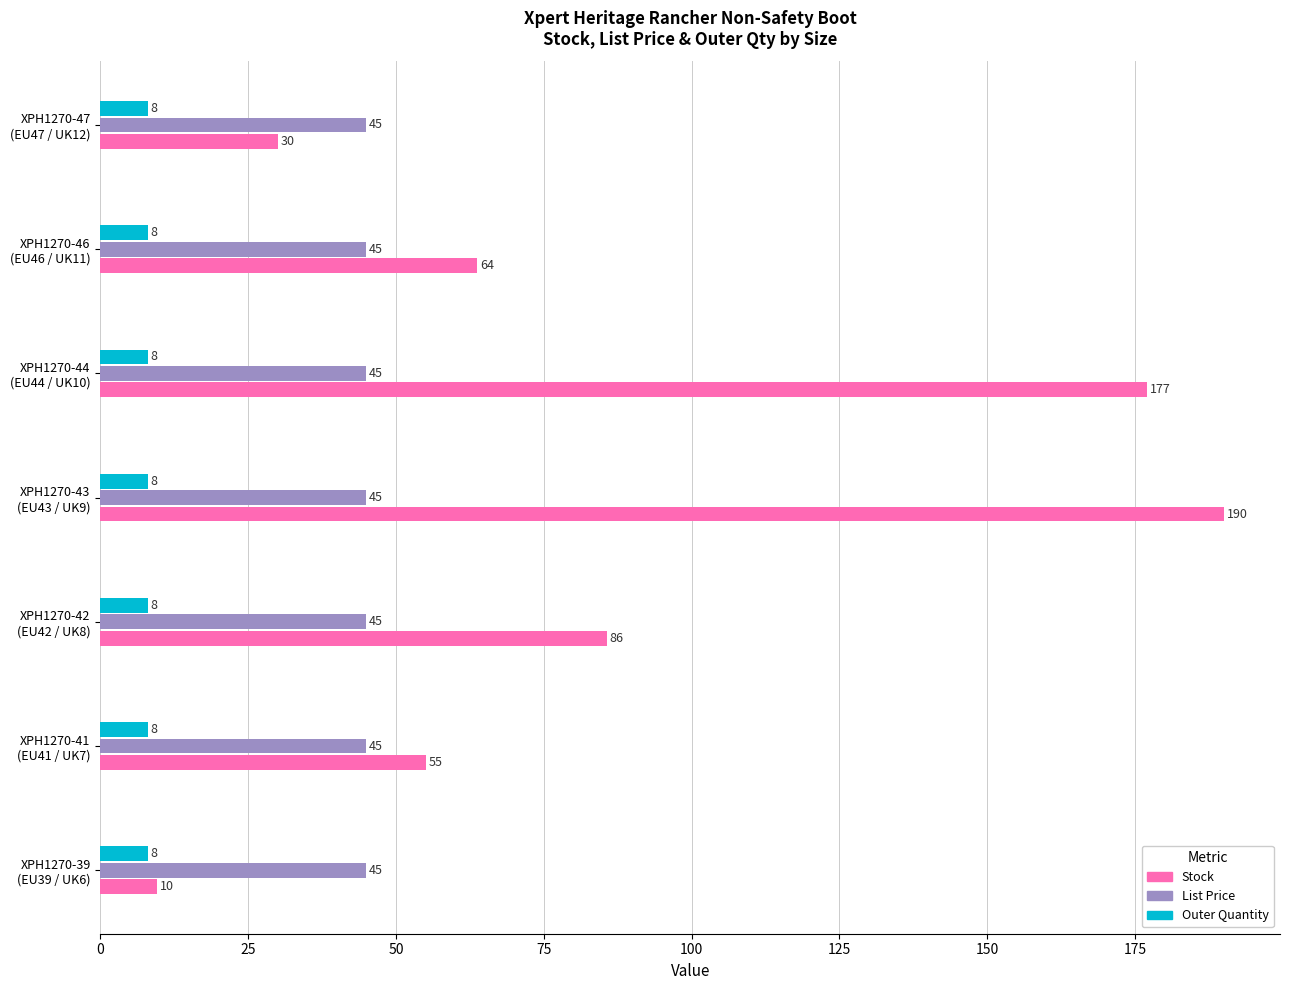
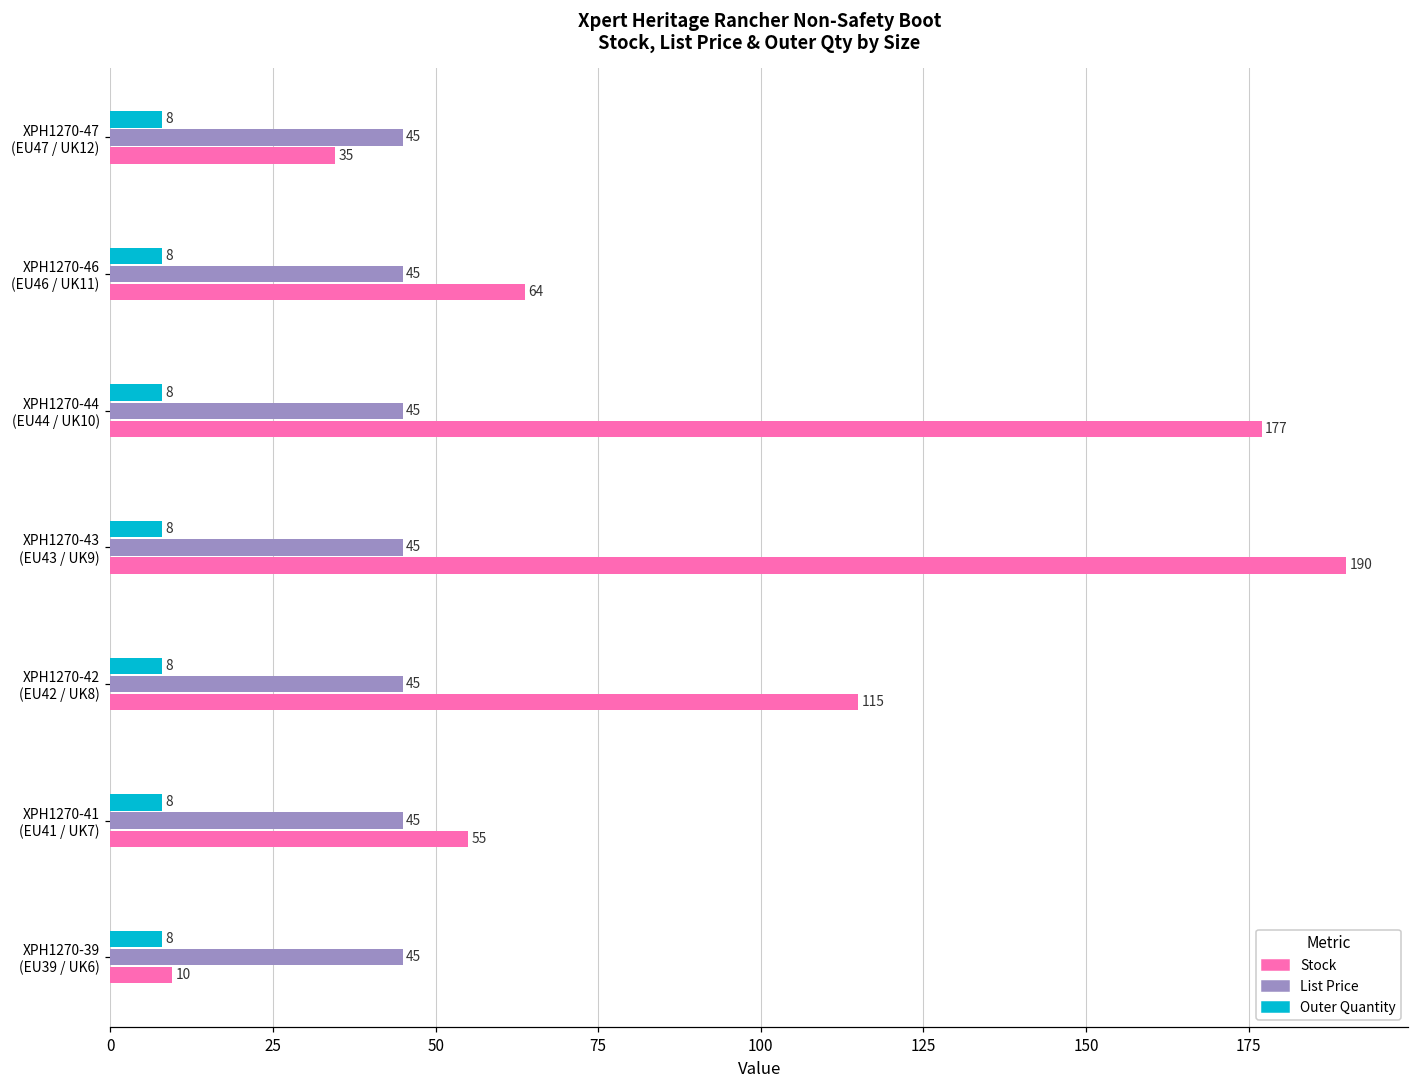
Stock, XPH1270-47 (EU47 / UK12): 30 -> 35
Stock, XPH1270-42 (EU42 / UK8): 86 -> 115
